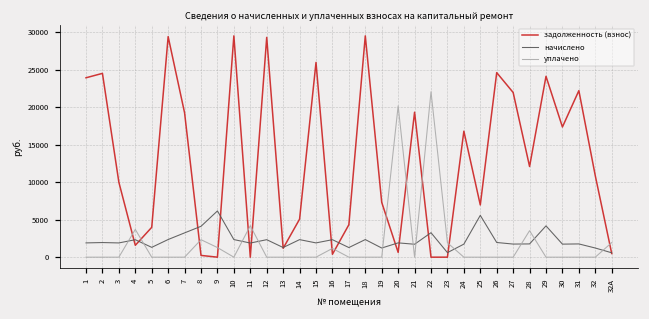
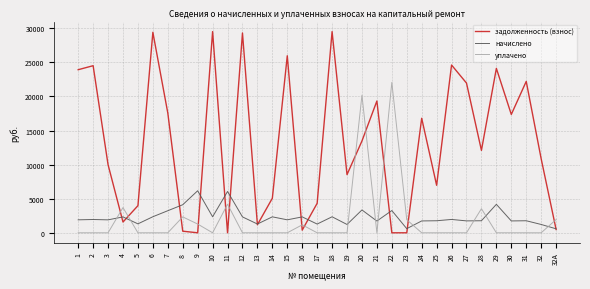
задолженность (взнос), 7: 19000 -> 18000
начислено, 11: 2000 -> 6000
задолженность (взнос), 19: 7000 -> 9000
задолженность (взнос), 20: 1000 -> 13000
начислено, 20: 2000 -> 3000
начислено, 25: 6000 -> 2000
